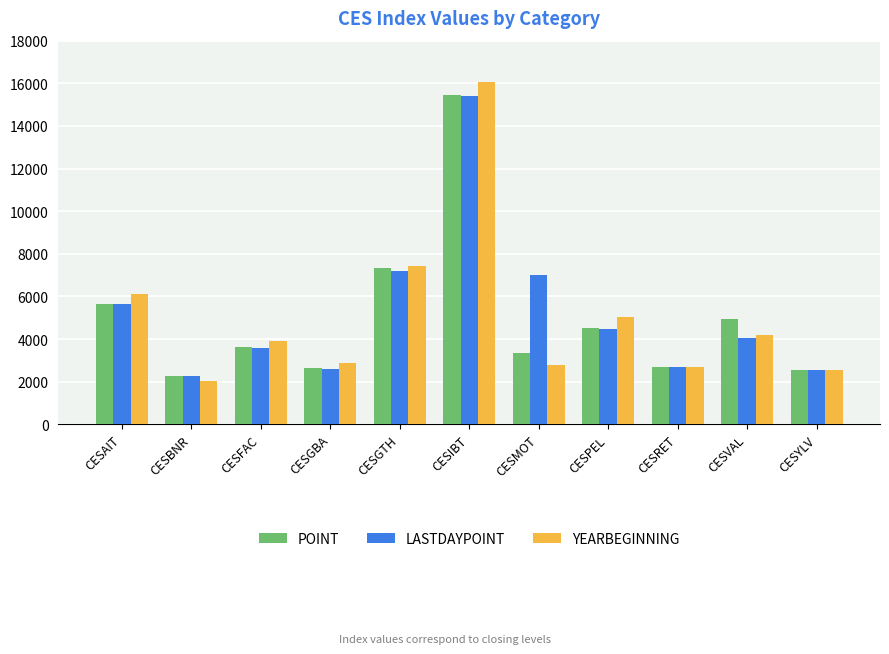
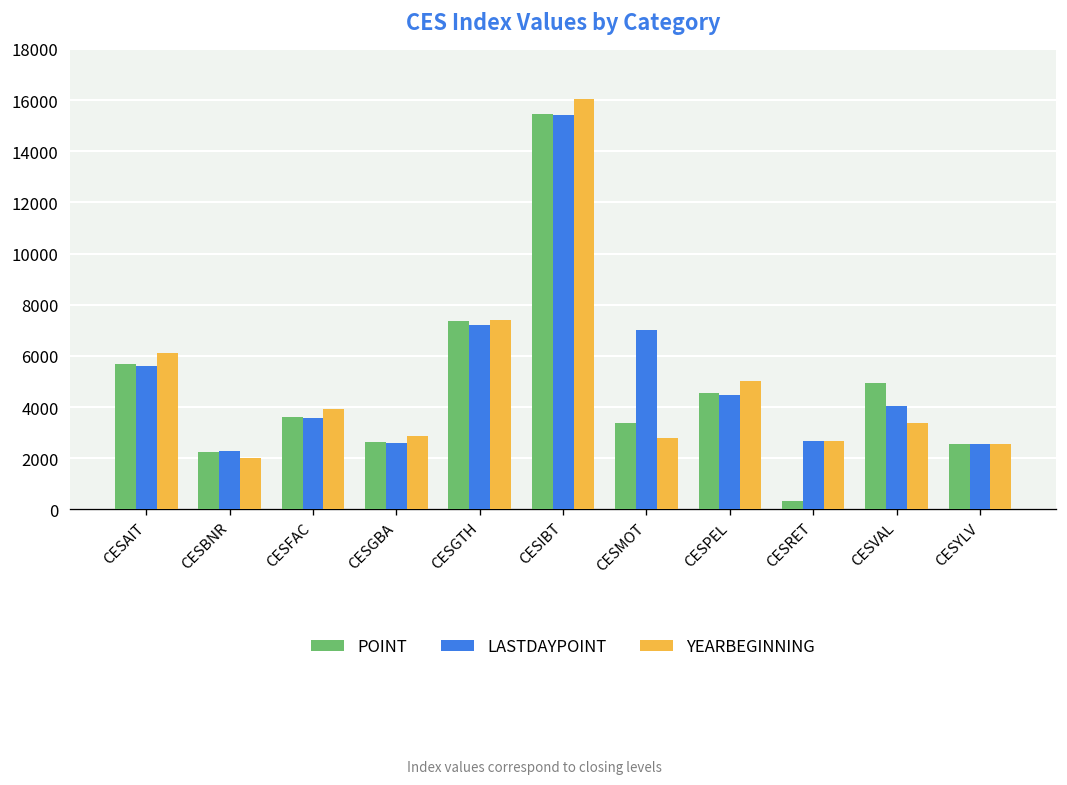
POINT, CESRET: 2700 -> 300
YEARBEGINNING, CESVAL: 4200 -> 3400
